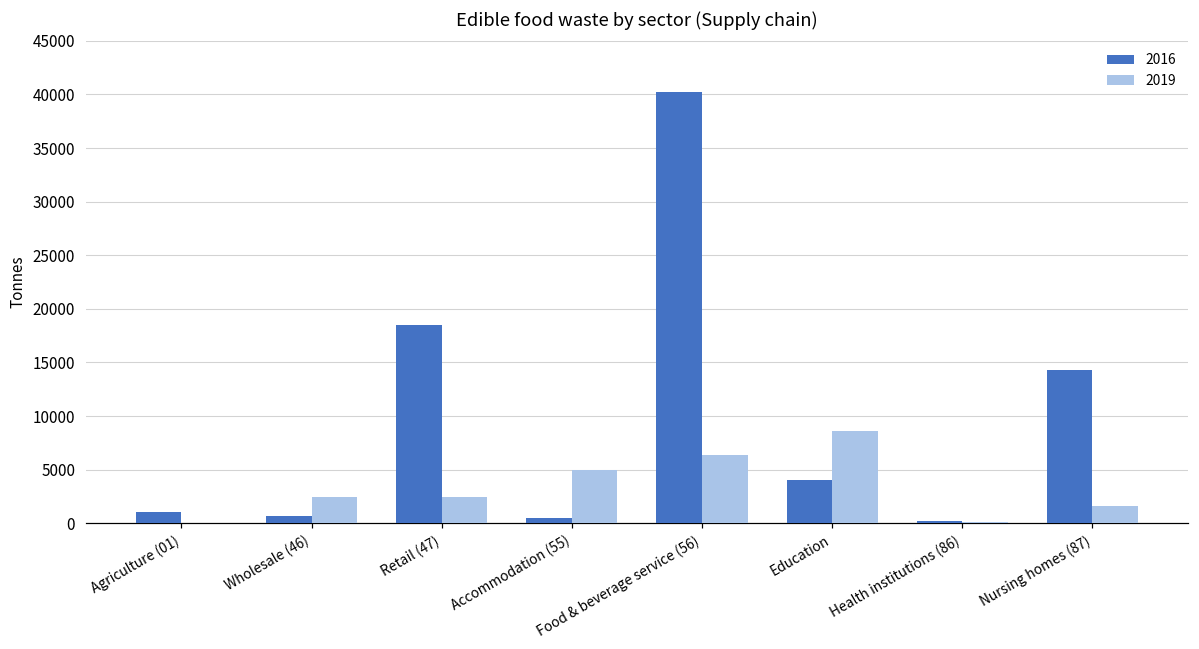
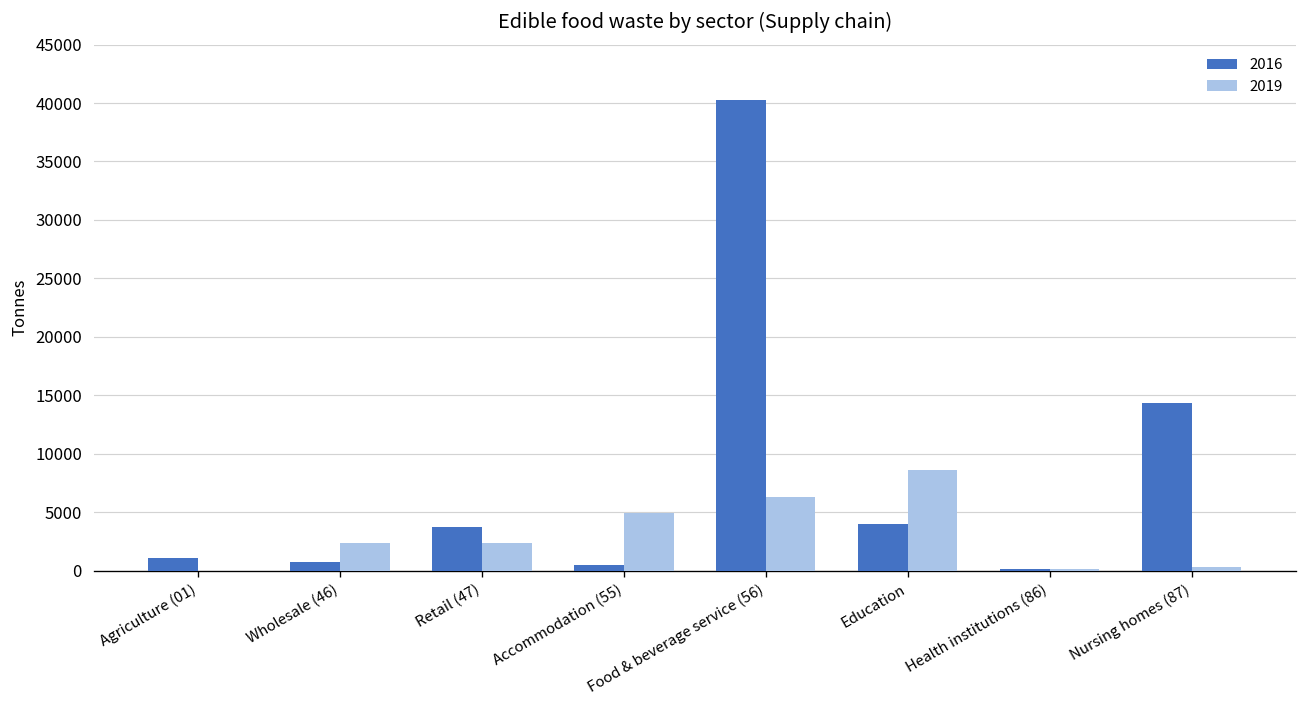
2016, Retail (47): 19000 -> 4000
2019, Nursing homes (87): 2000 -> 0
